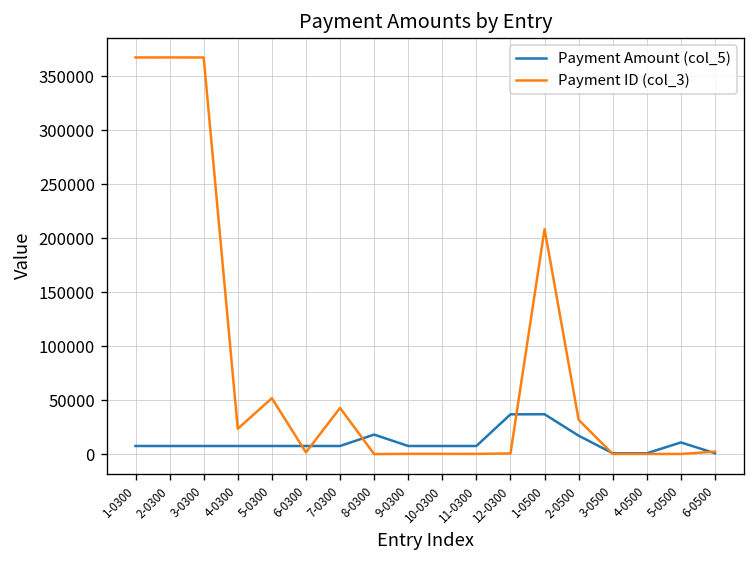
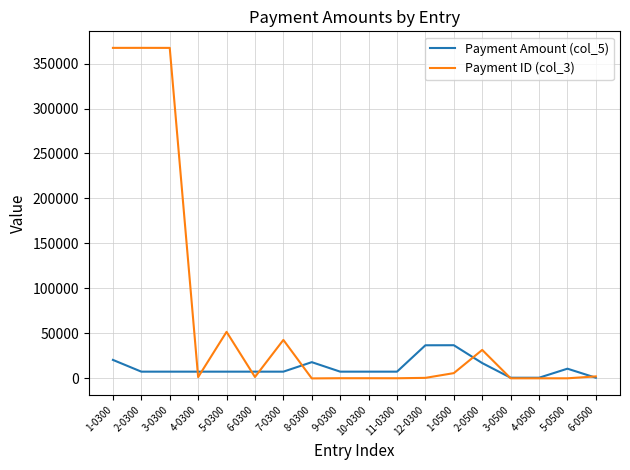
Payment Amount (col_5), 1-0300: 10000 -> 20000
Payment ID (col_3), 4-0300: 20000 -> 0
Payment ID (col_3), 1-0500: 210000 -> 10000
